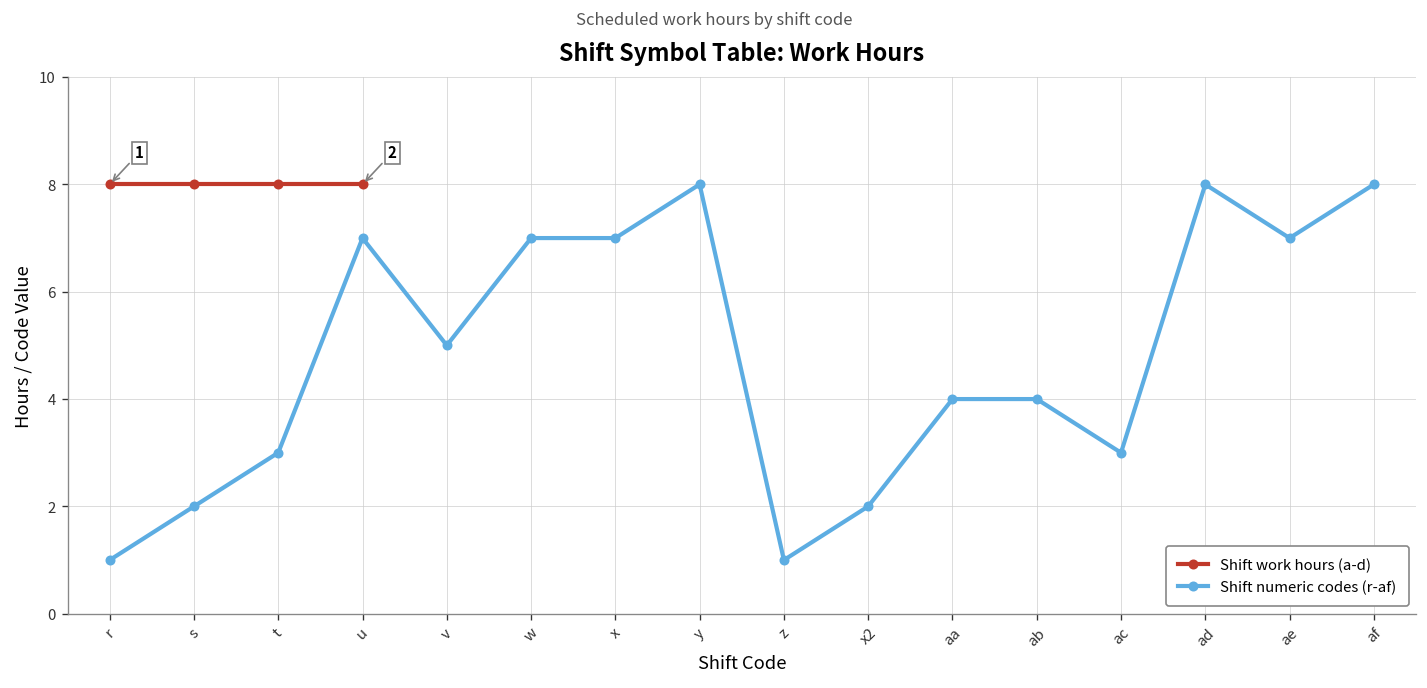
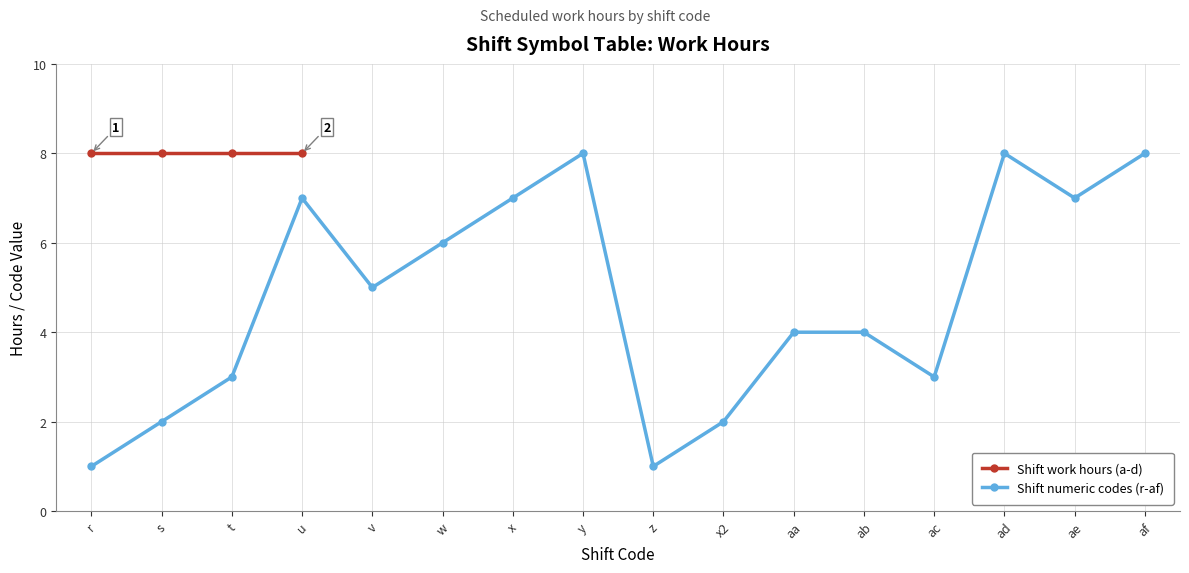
Shift numeric codes (r-af), w: 7 -> 6
